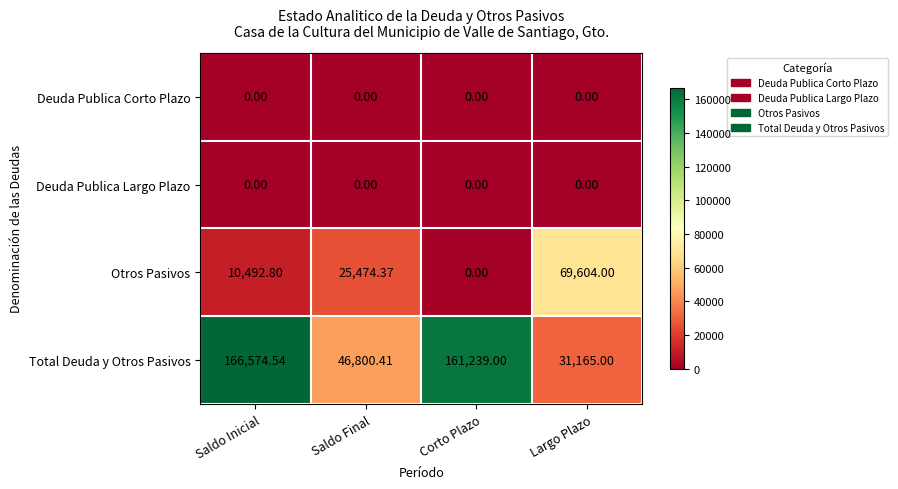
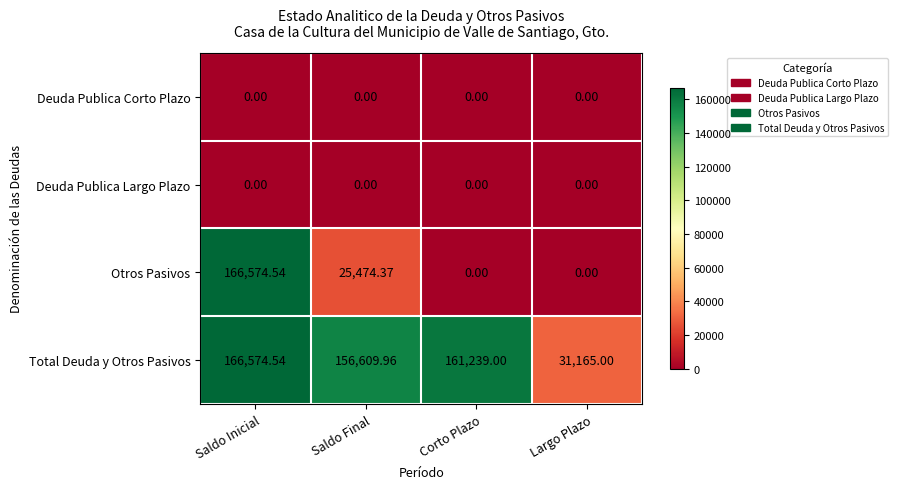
Otros Pasivos, Saldo Inicial: 10,492.80 -> 166,574.54
Otros Pasivos, Largo Plazo: 69,604.00 -> 0.00
Total Deuda y Otros Pasivos, Saldo Final: 46,800.41 -> 156,609.96
